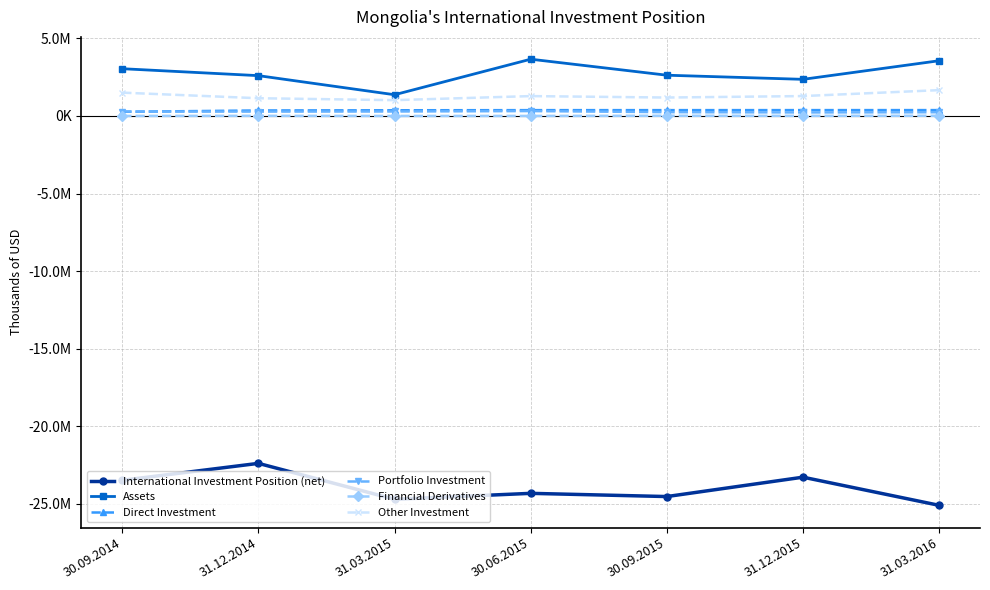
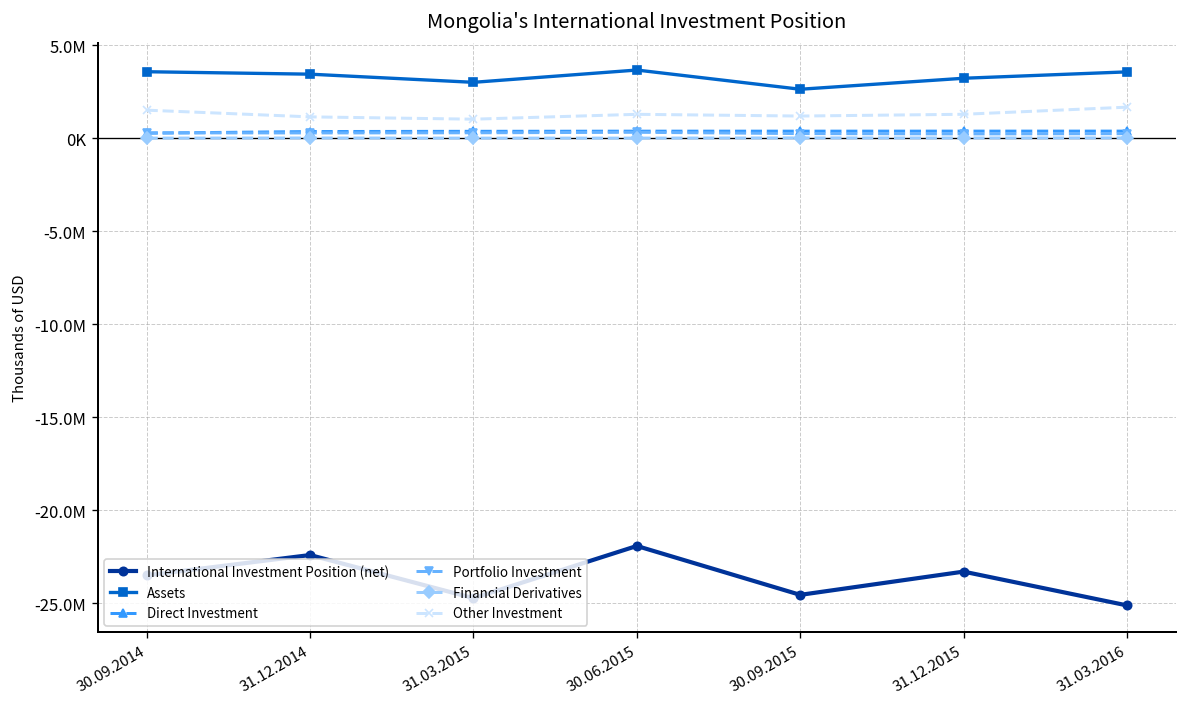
Assets, 30.09.2014: 3000000 -> 3600000
Assets, 31.12.2014: 2600000 -> 3400000
Assets, 31.03.2015: 1400000 -> 3000000
International Investment Position (net), 30.06.2015: -24300000 -> -21900000
Assets, 31.12.2015: 2400000 -> 3200000
